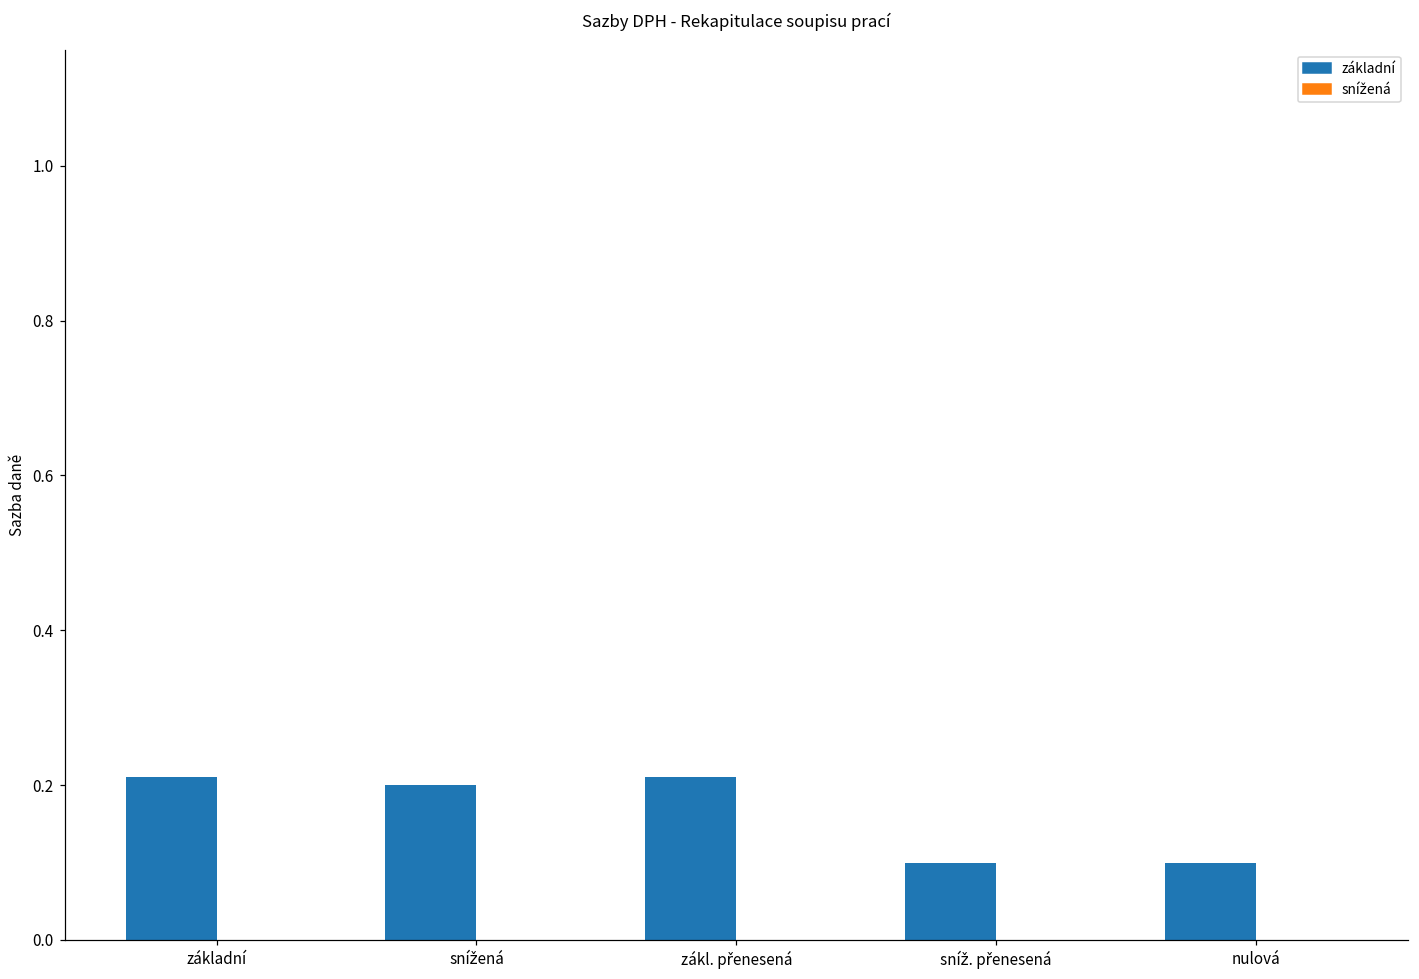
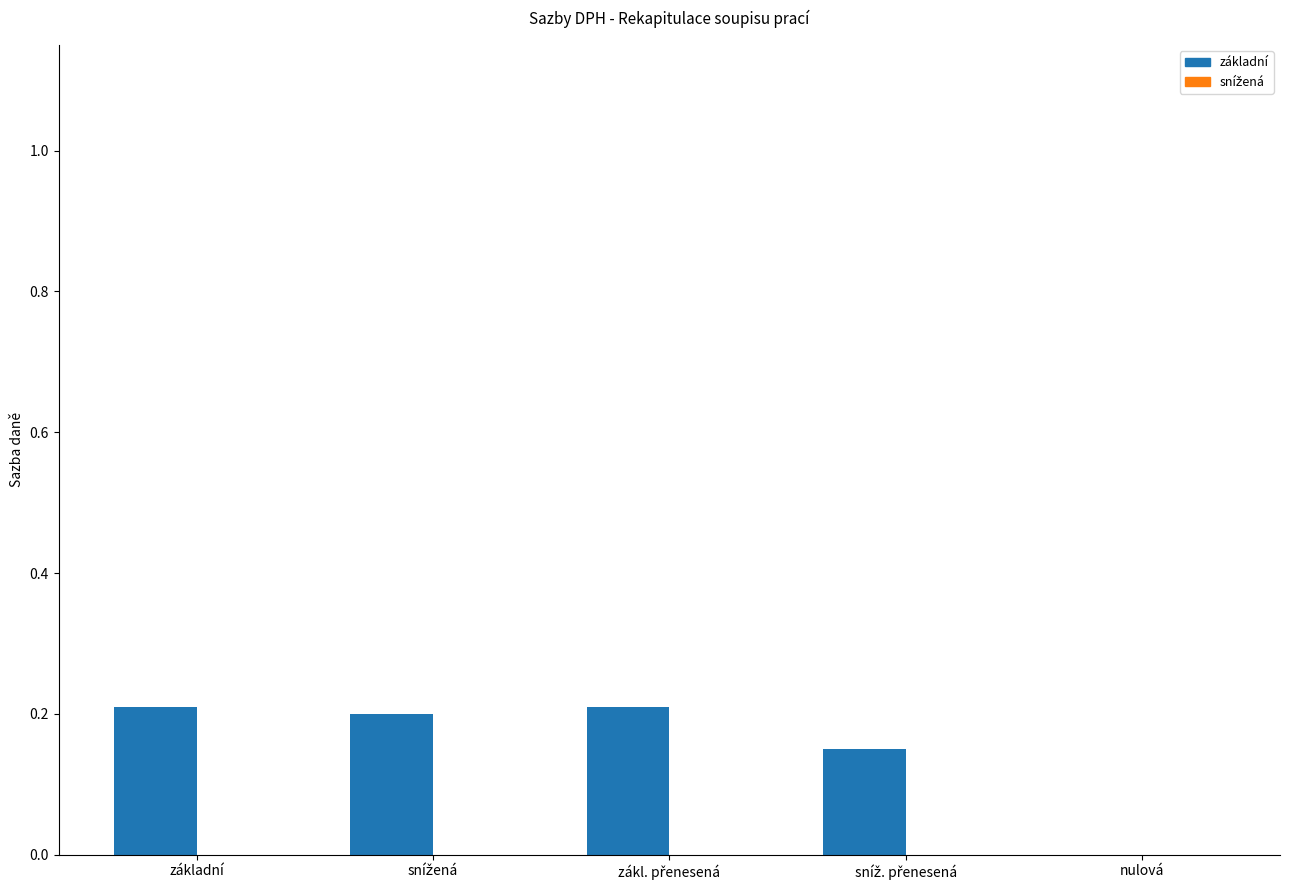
základní, sníž. přenesená: 0.10 -> 0.15
základní, nulová: 0.1 -> 0.0
